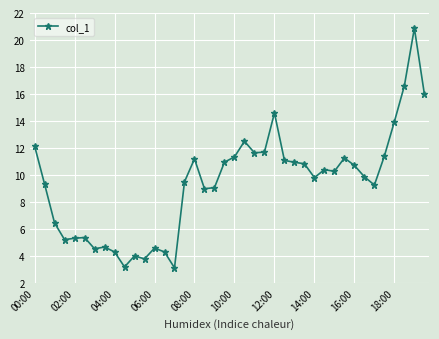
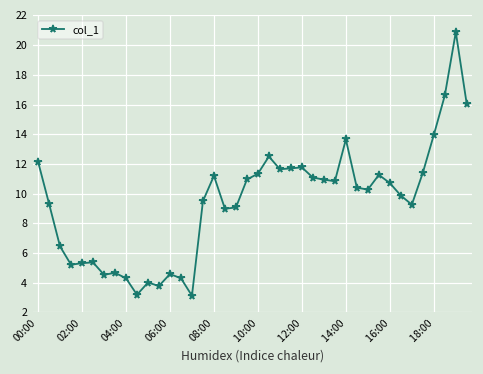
12:00: 14.6 -> 11.8
14:00: 9.8 -> 13.7
